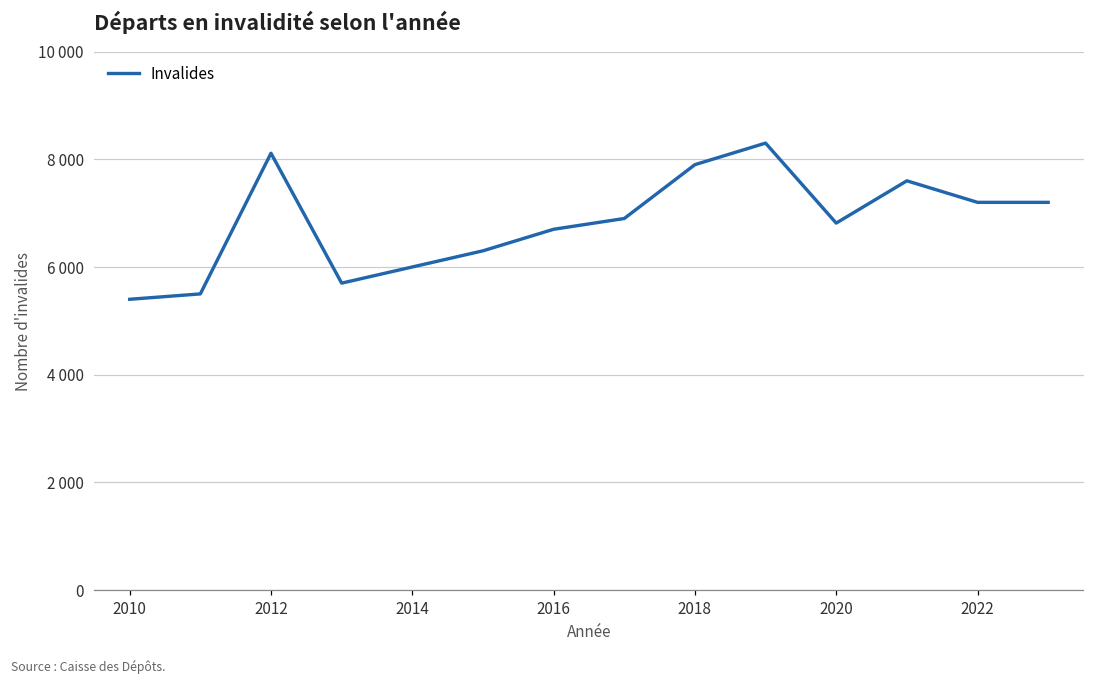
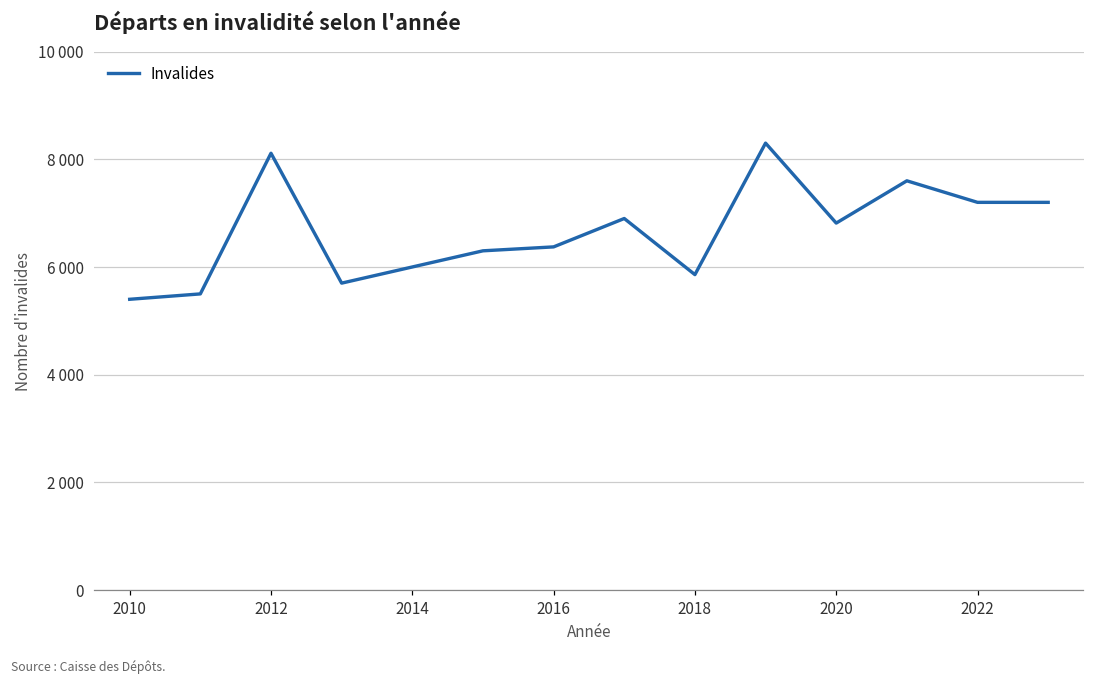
2016: 6700 -> 6400
2018: 7900 -> 5900
